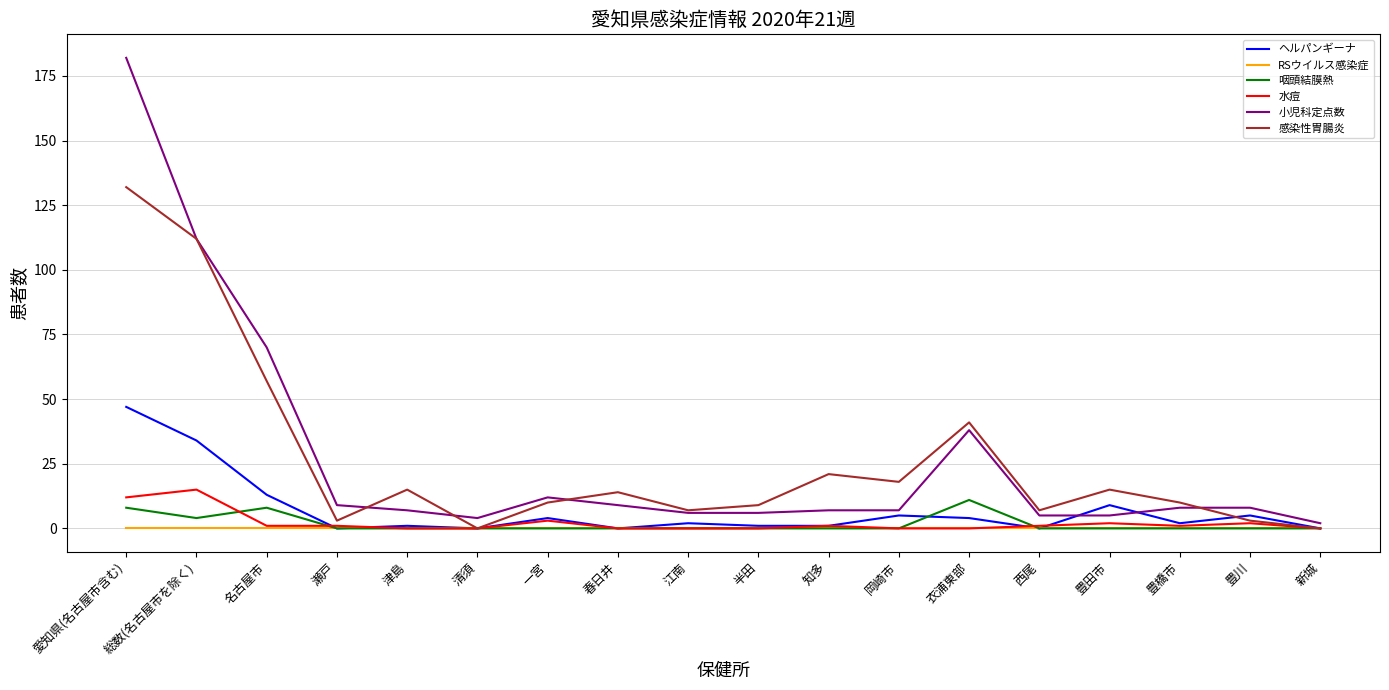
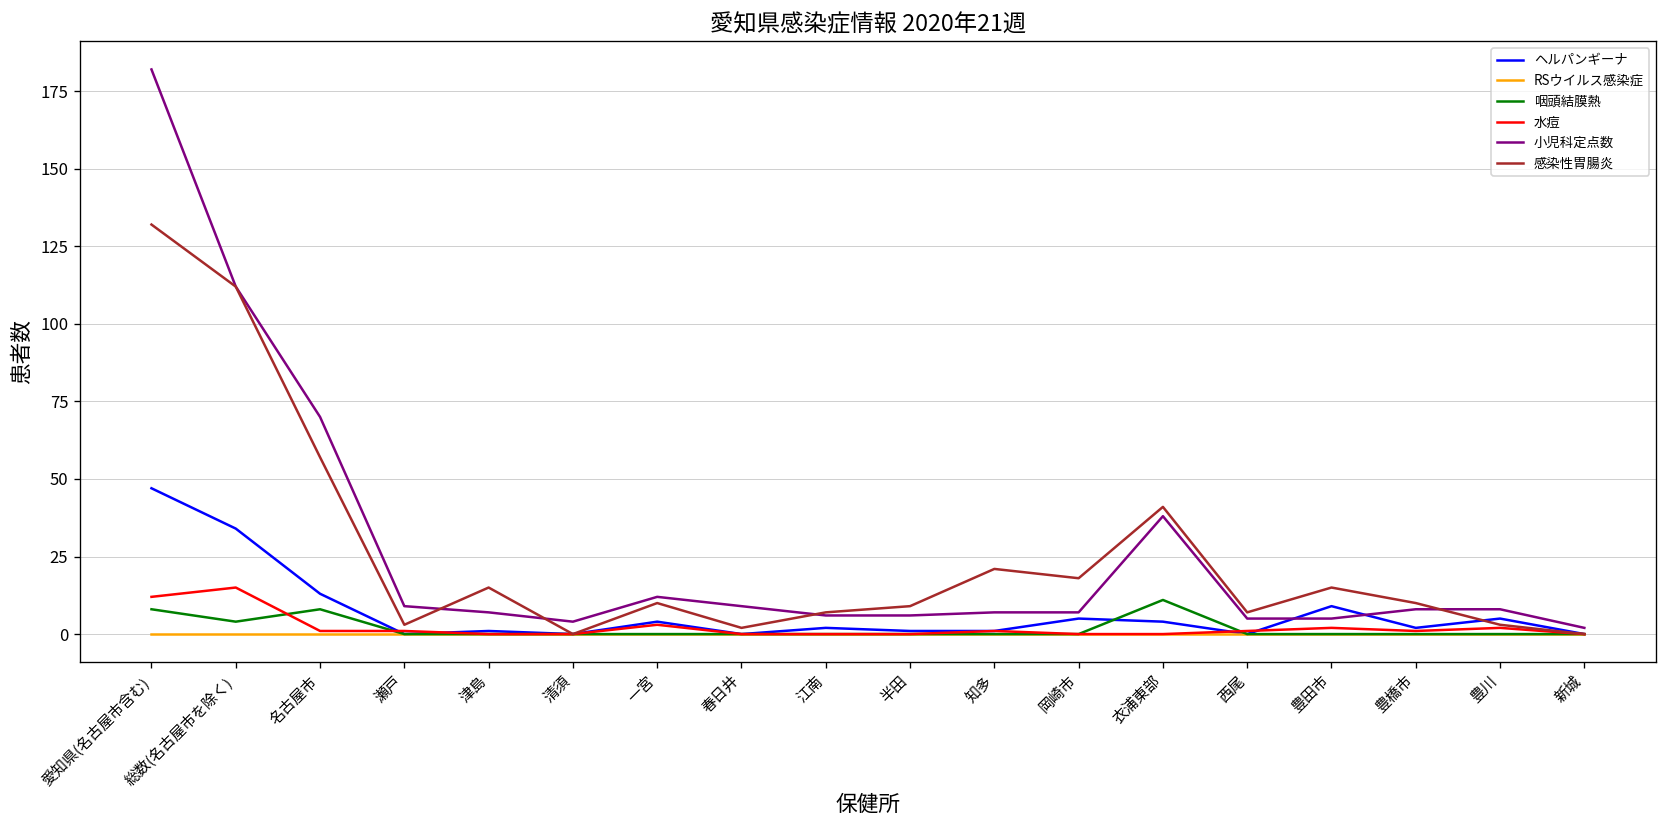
感染性胃腸炎, 春日井: 14 -> 2
